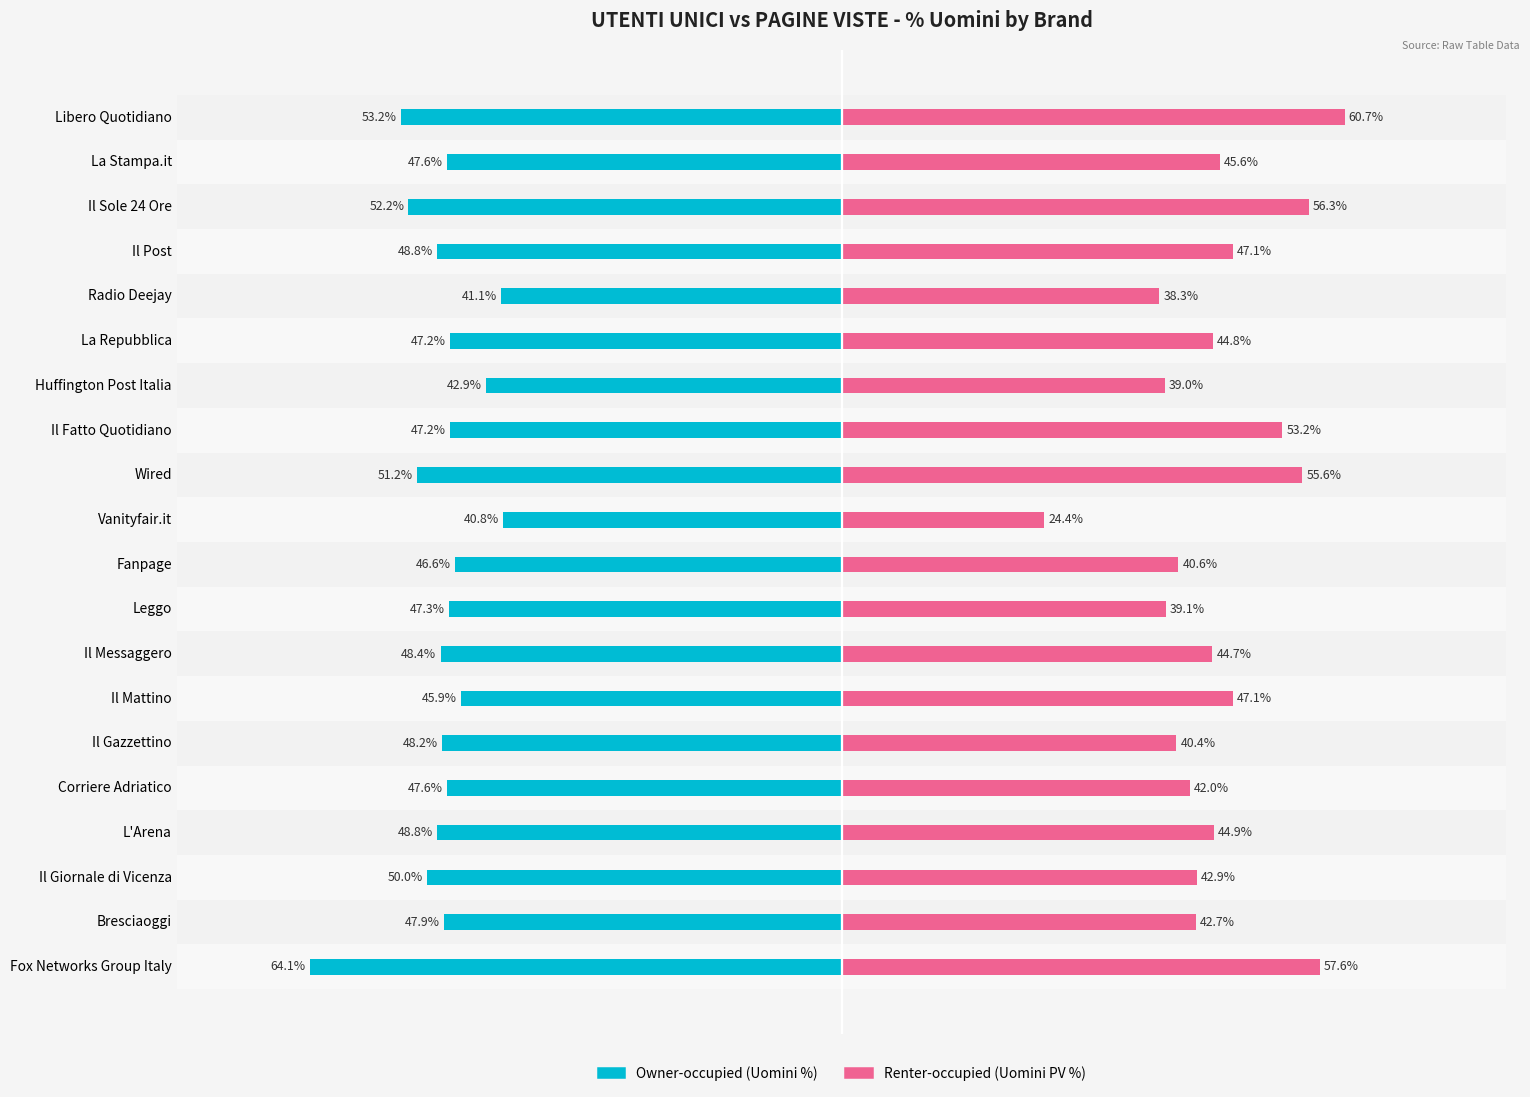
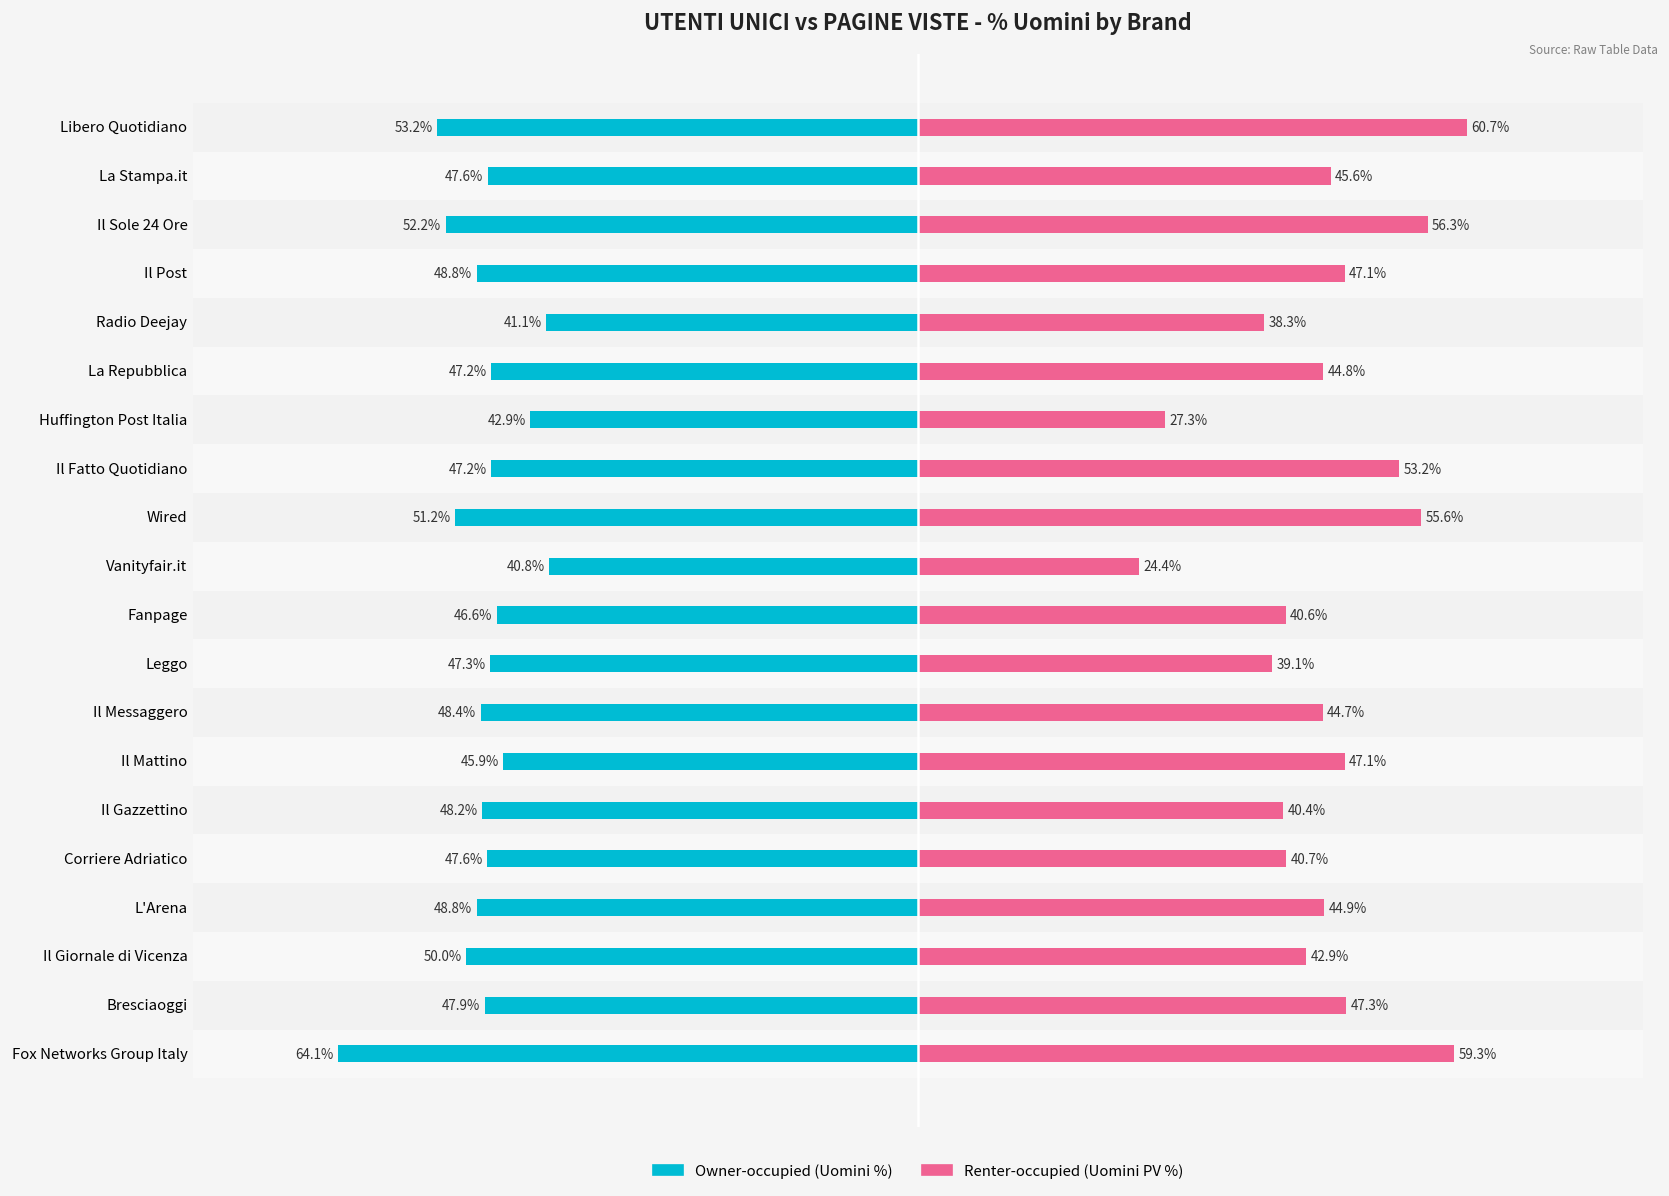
Renter-occupied (Uomini PV %), Huffington Post Italia: 39.0% -> 27.3%
Renter-occupied (Uomini PV %), Corriere Adriatico: 42.0% -> 40.7%
Renter-occupied (Uomini PV %), Bresciaoggi: 42.7% -> 47.3%
Renter-occupied (Uomini PV %), Fox Networks Group Italy: 57.6% -> 59.3%
